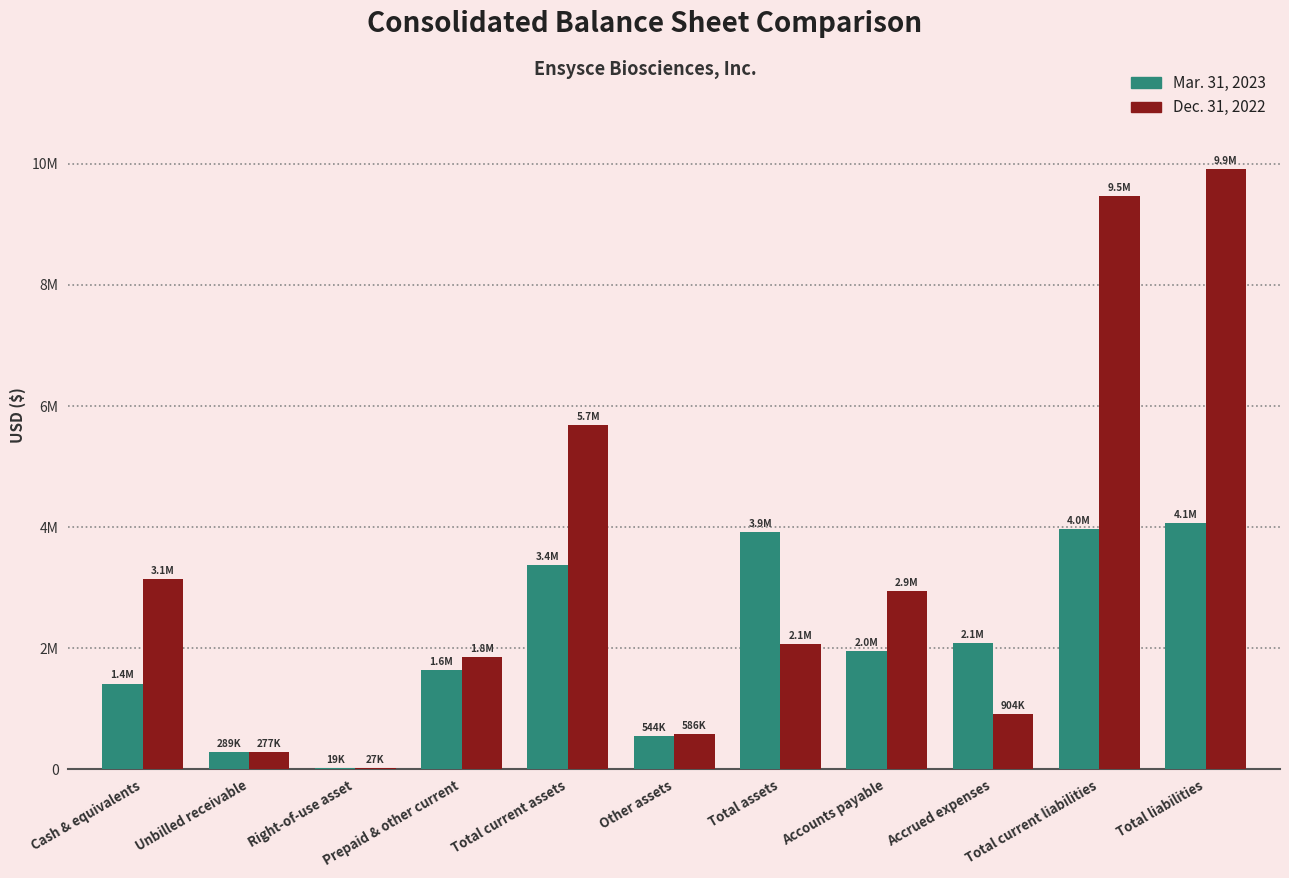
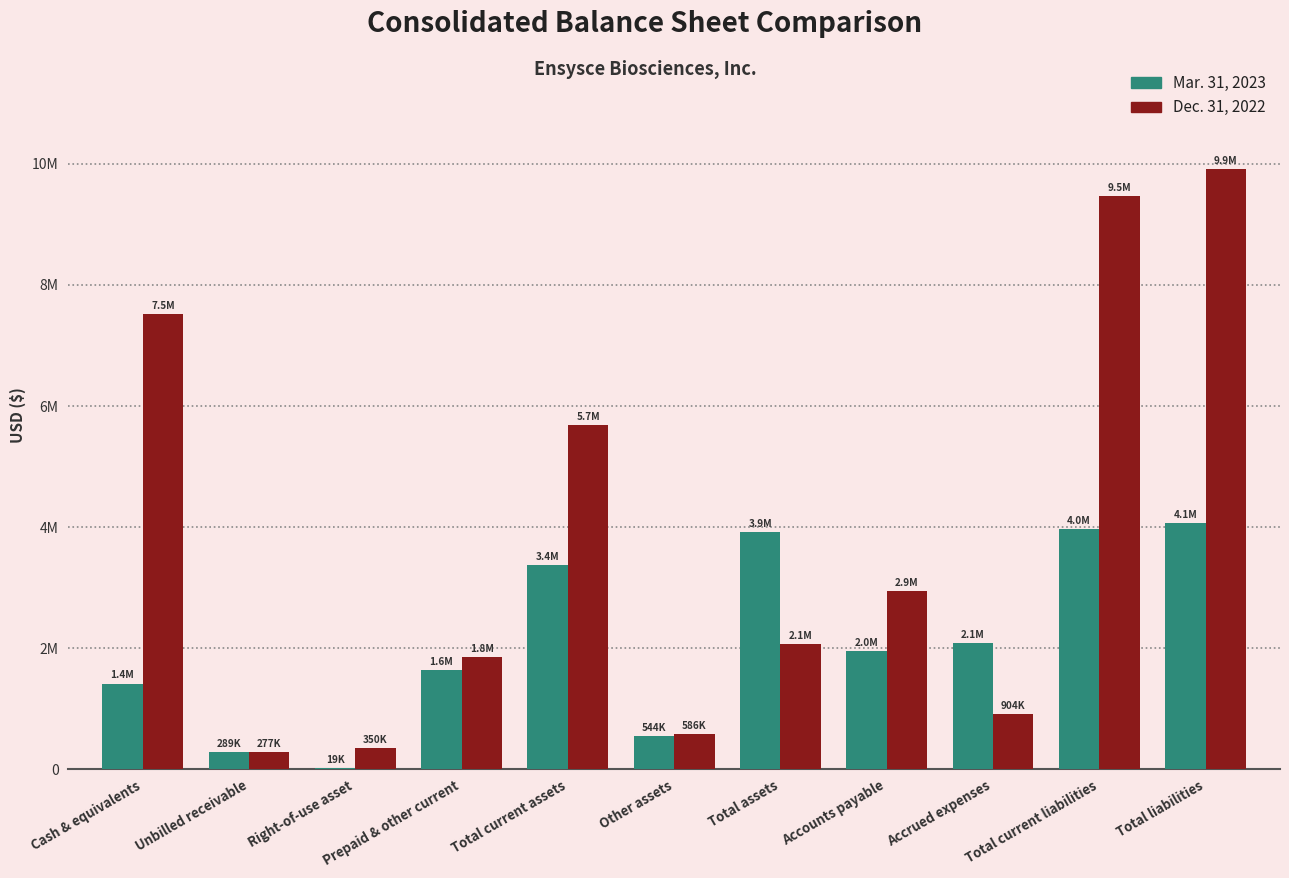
Dec. 31, 2022, Cash & equivalents: 3.1M -> 7.5M
Dec. 31, 2022, Right-of-use asset: 27K -> 350K
